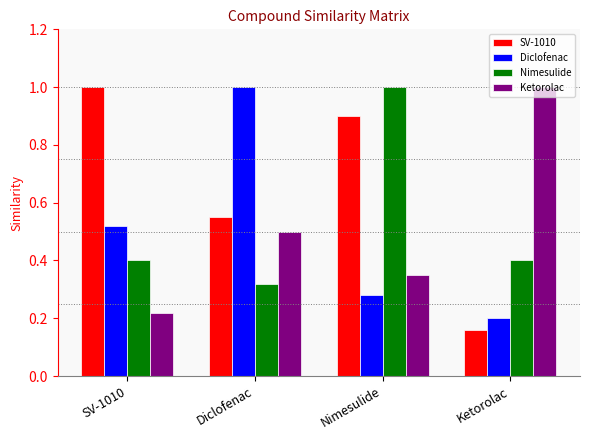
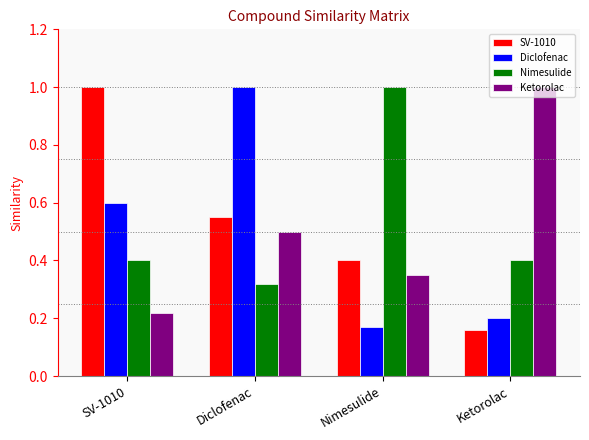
Diclofenac, SV-1010: 0.52 -> 0.60
SV-1010, Nimesulide: 0.9 -> 0.4
Diclofenac, Nimesulide: 0.28 -> 0.17
